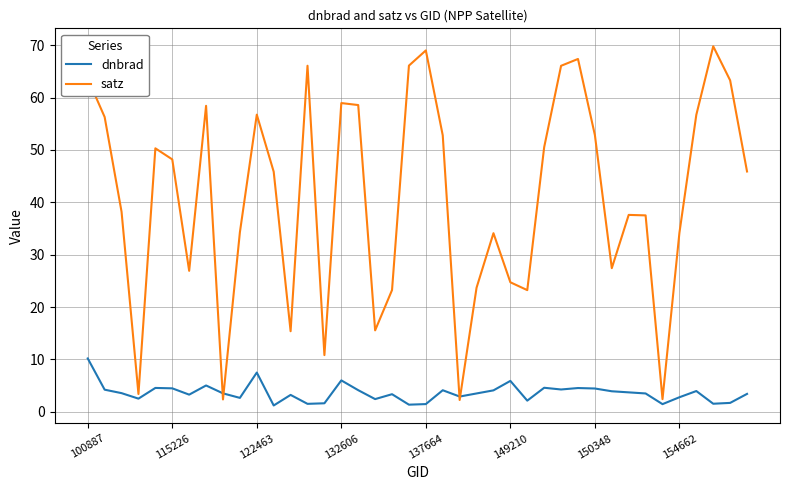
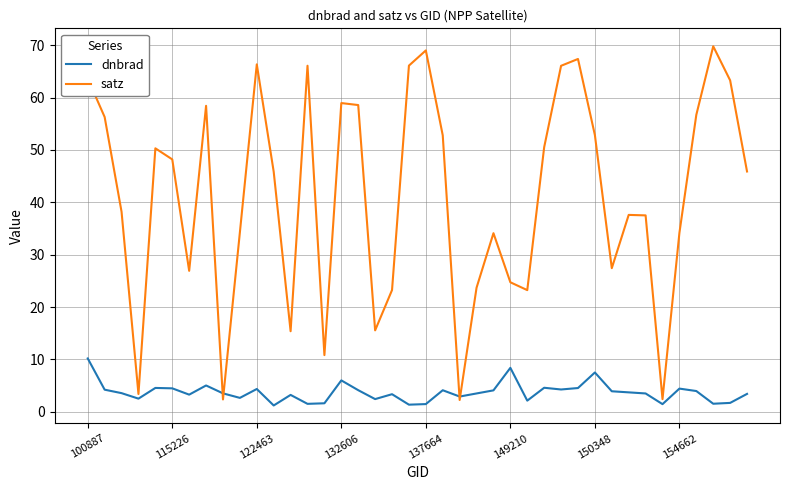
dnbrad, 122463: 7 -> 4
satz, 122463: 57 -> 66
dnbrad, 149210: 6 -> 8
dnbrad, 150348: 4 -> 8
dnbrad, 154662: 3 -> 4
